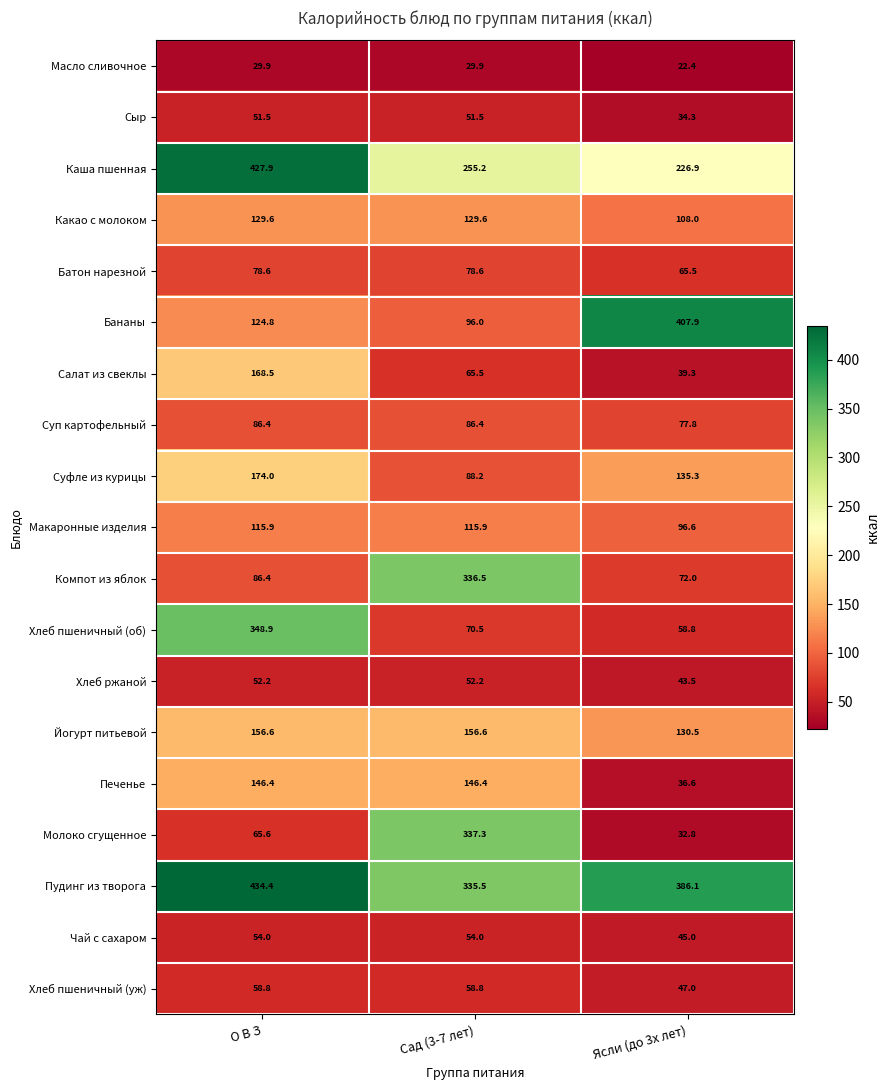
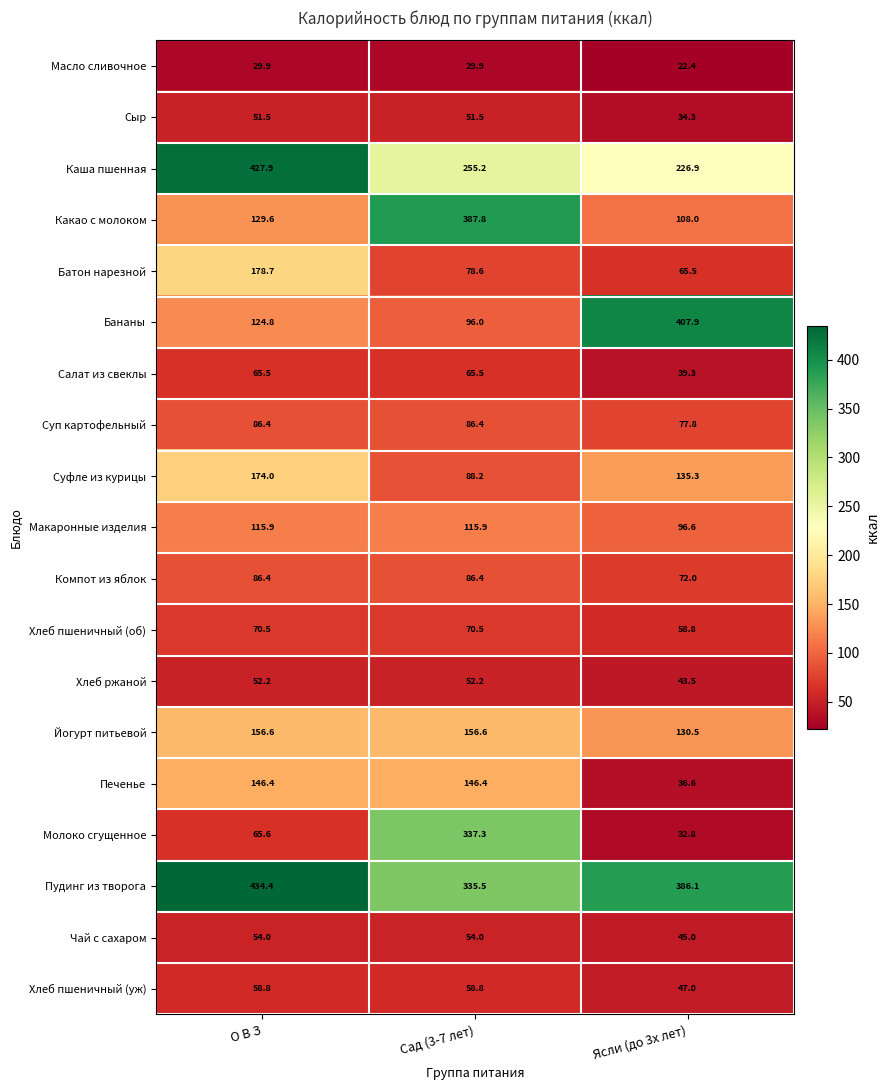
Какао с молоком, Сад (3-7 лет): 129.6 -> 387.8
Батон нарезной, О В З: 78.6 -> 178.7
Салат из свеклы, О В З: 168.5 -> 65.5
Компот из яблок, Сад (3-7 лет): 336.5 -> 86.4
Хлеб пшеничный (об), О В З: 348.9 -> 70.5
